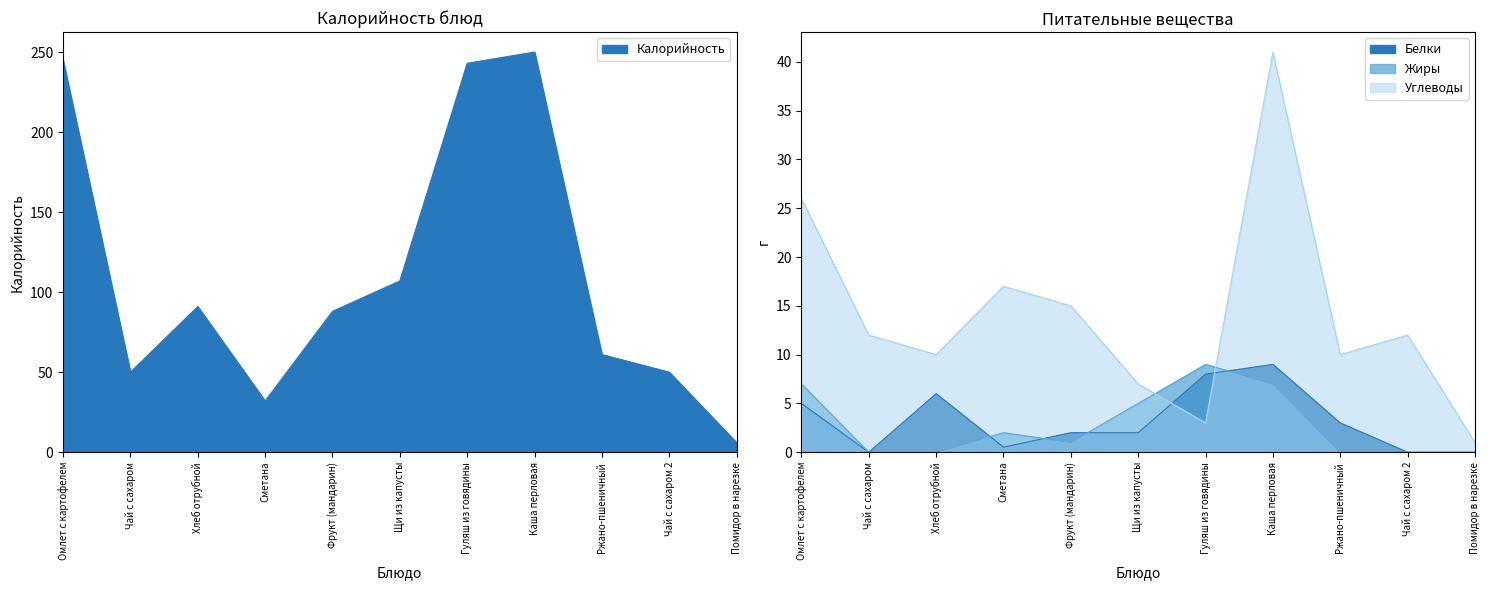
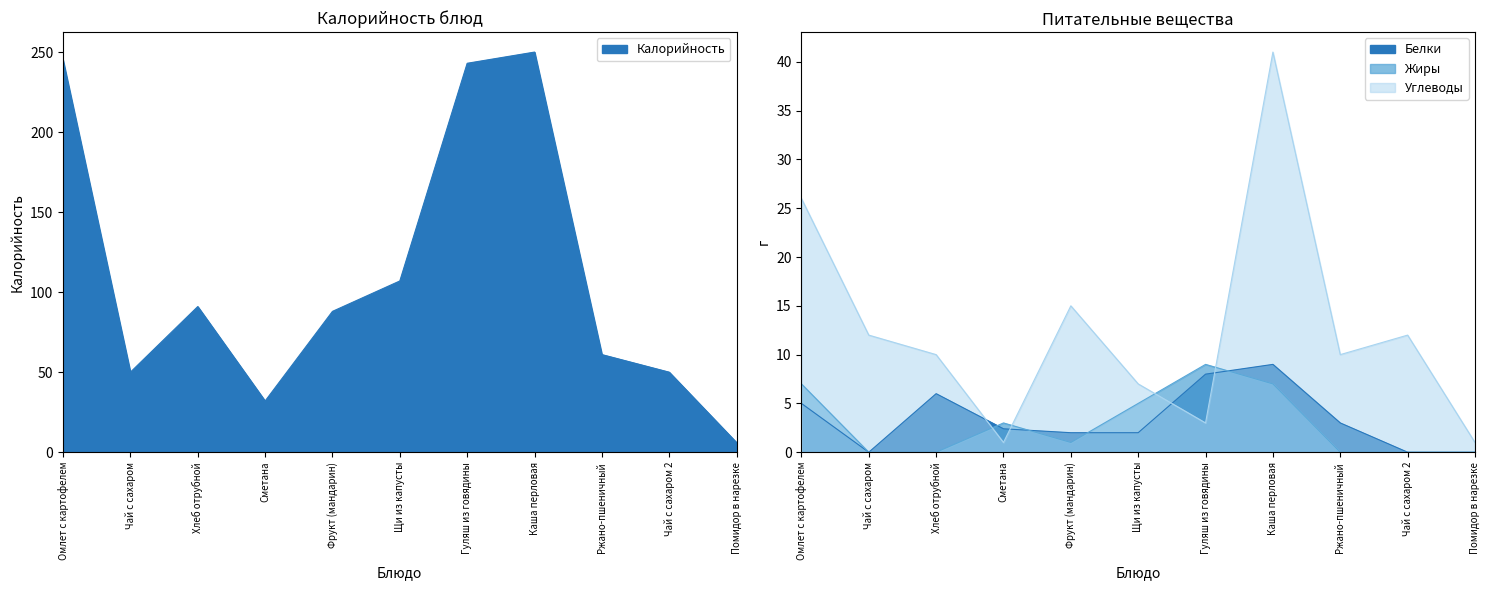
Питательные вещества, Белки, Сметана: 1 -> 2
Питательные вещества, Жиры, Сметана: 2 -> 3
Питательные вещества, Углеводы, Сметана: 17 -> 1
